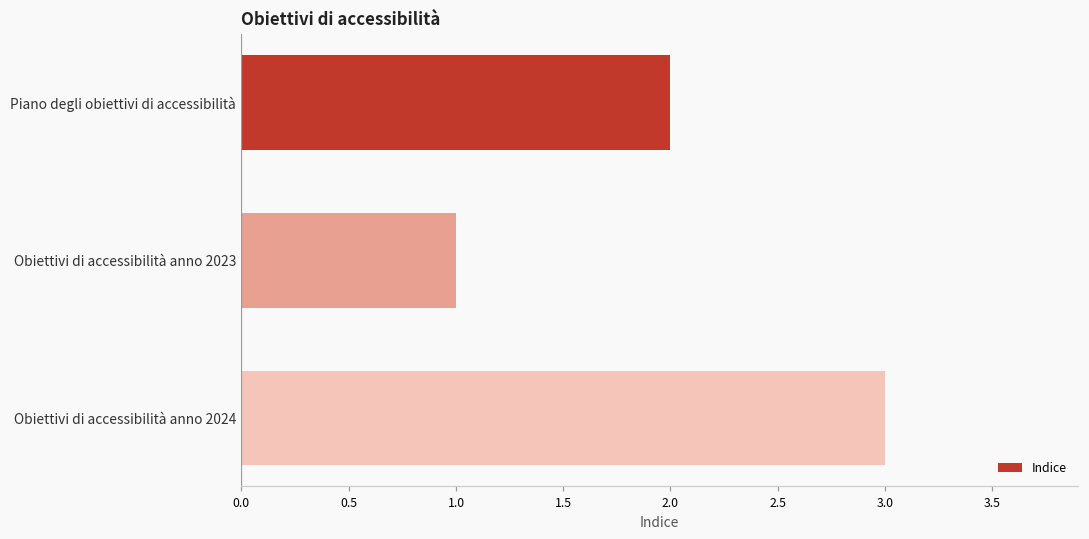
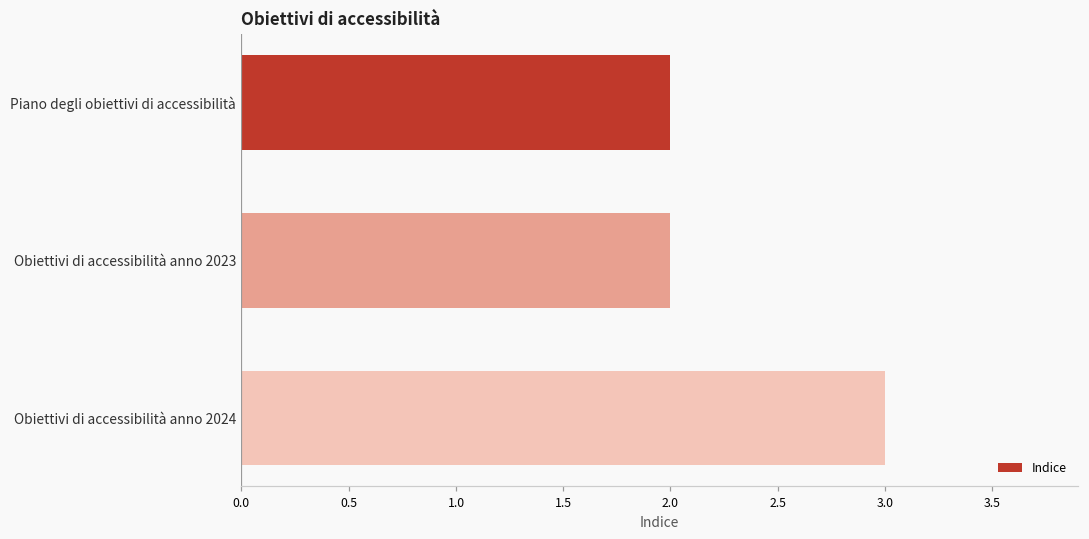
Obiettivi di accessibilità anno 2023: 1 -> 2
